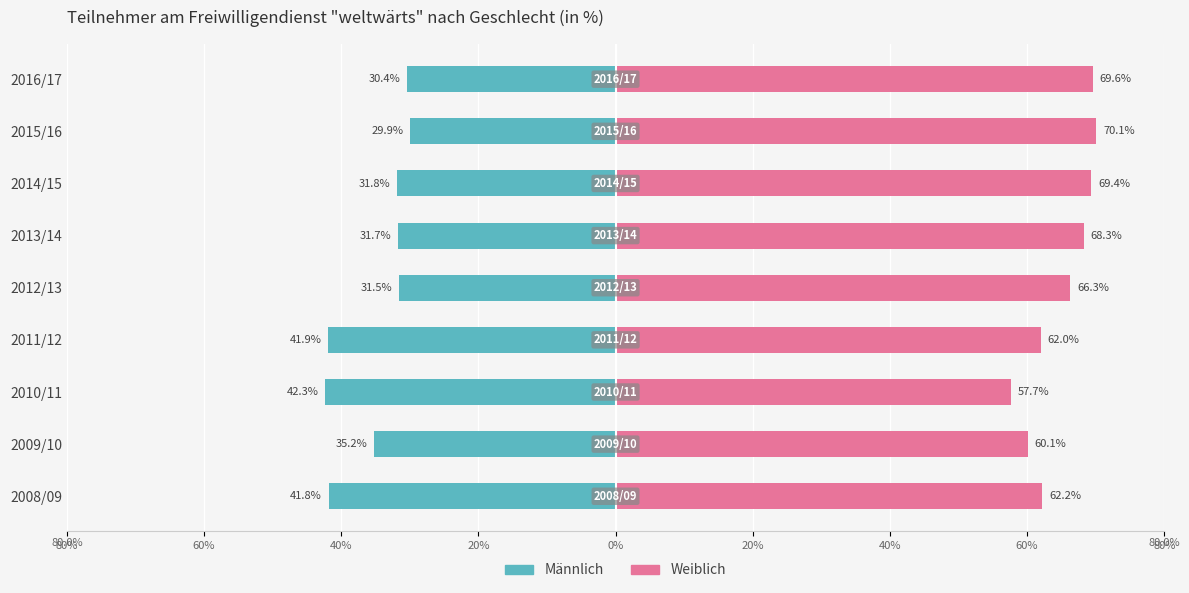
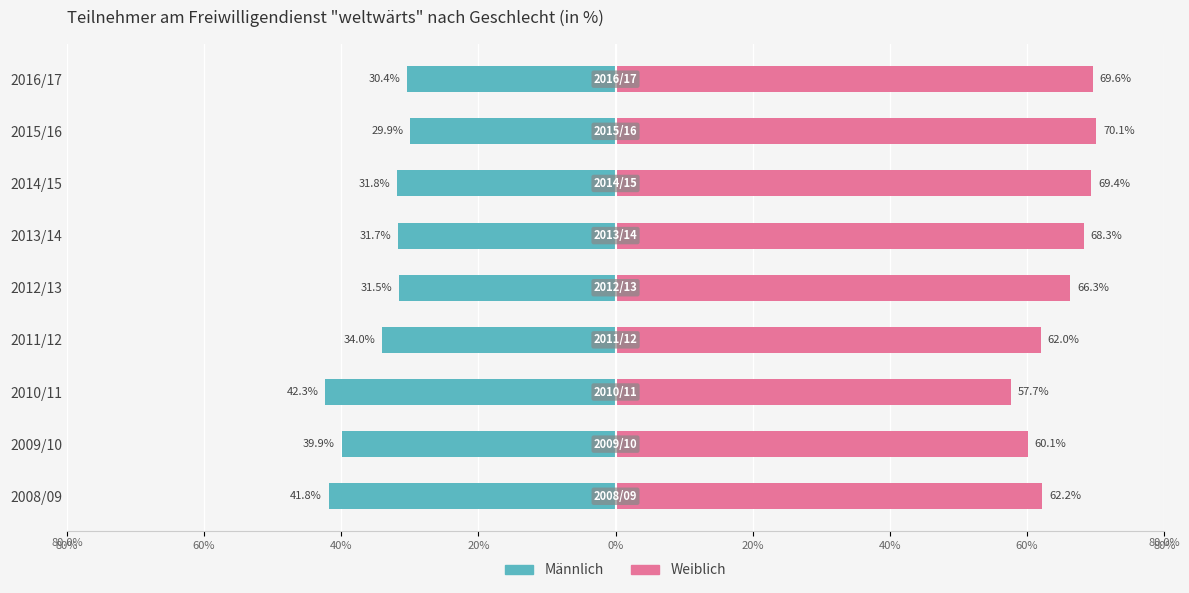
Männlich, 2011/12: 41.9% -> 34.0%
Männlich, 2009/10: 35.2% -> 39.9%
